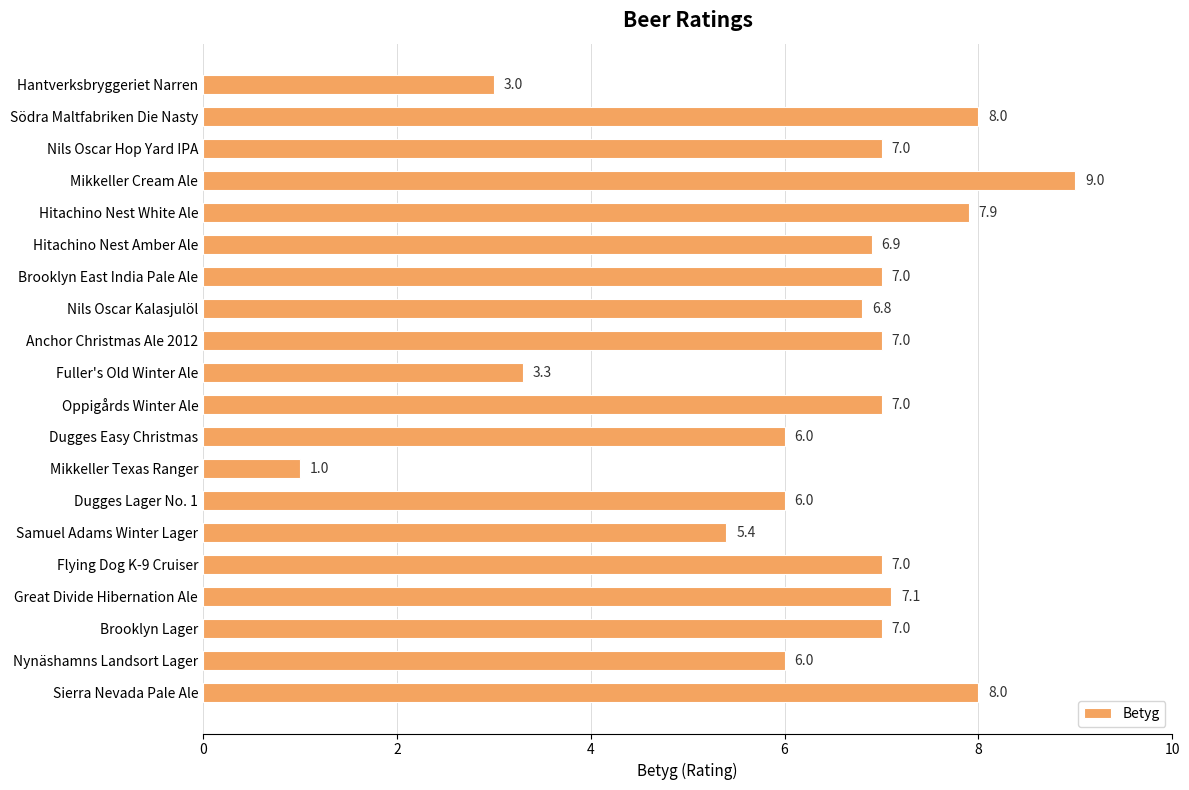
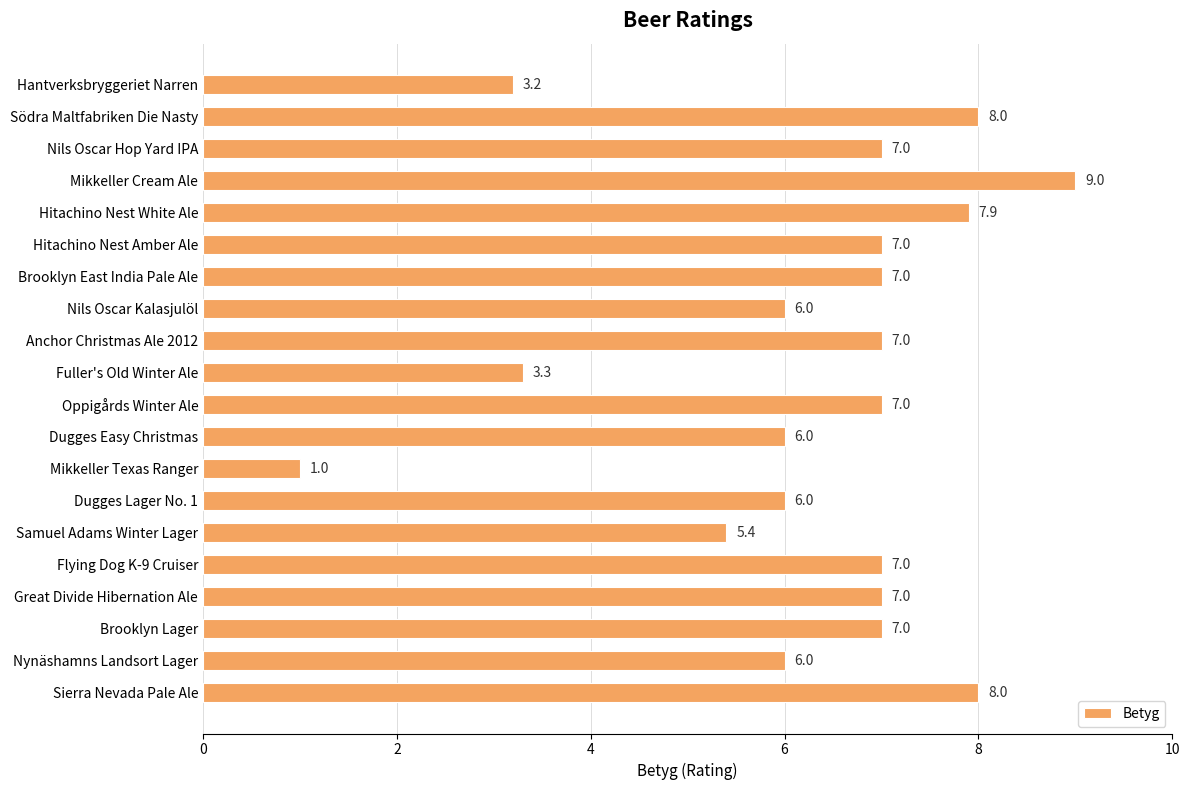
Hantverksbryggeriet Narren: 3.0 -> 3.2
Hitachino Nest Amber Ale: 6.9 -> 7.0
Nils Oscar Kalasjulöl: 6.8 -> 6.0
Great Divide Hibernation Ale: 7.1 -> 7.0
